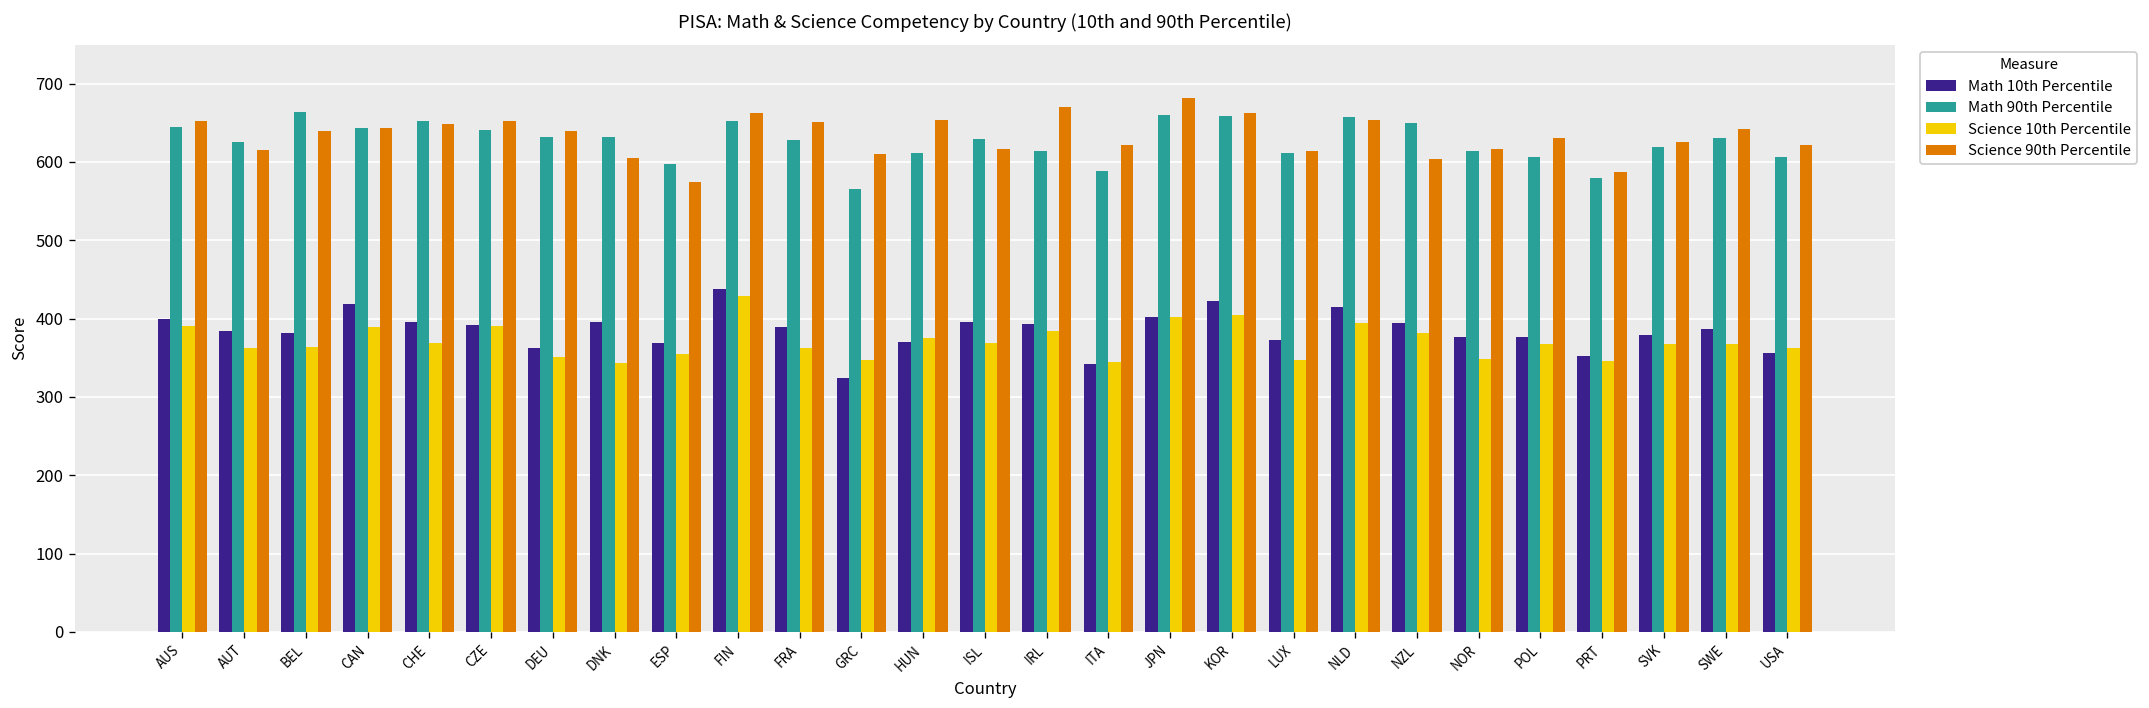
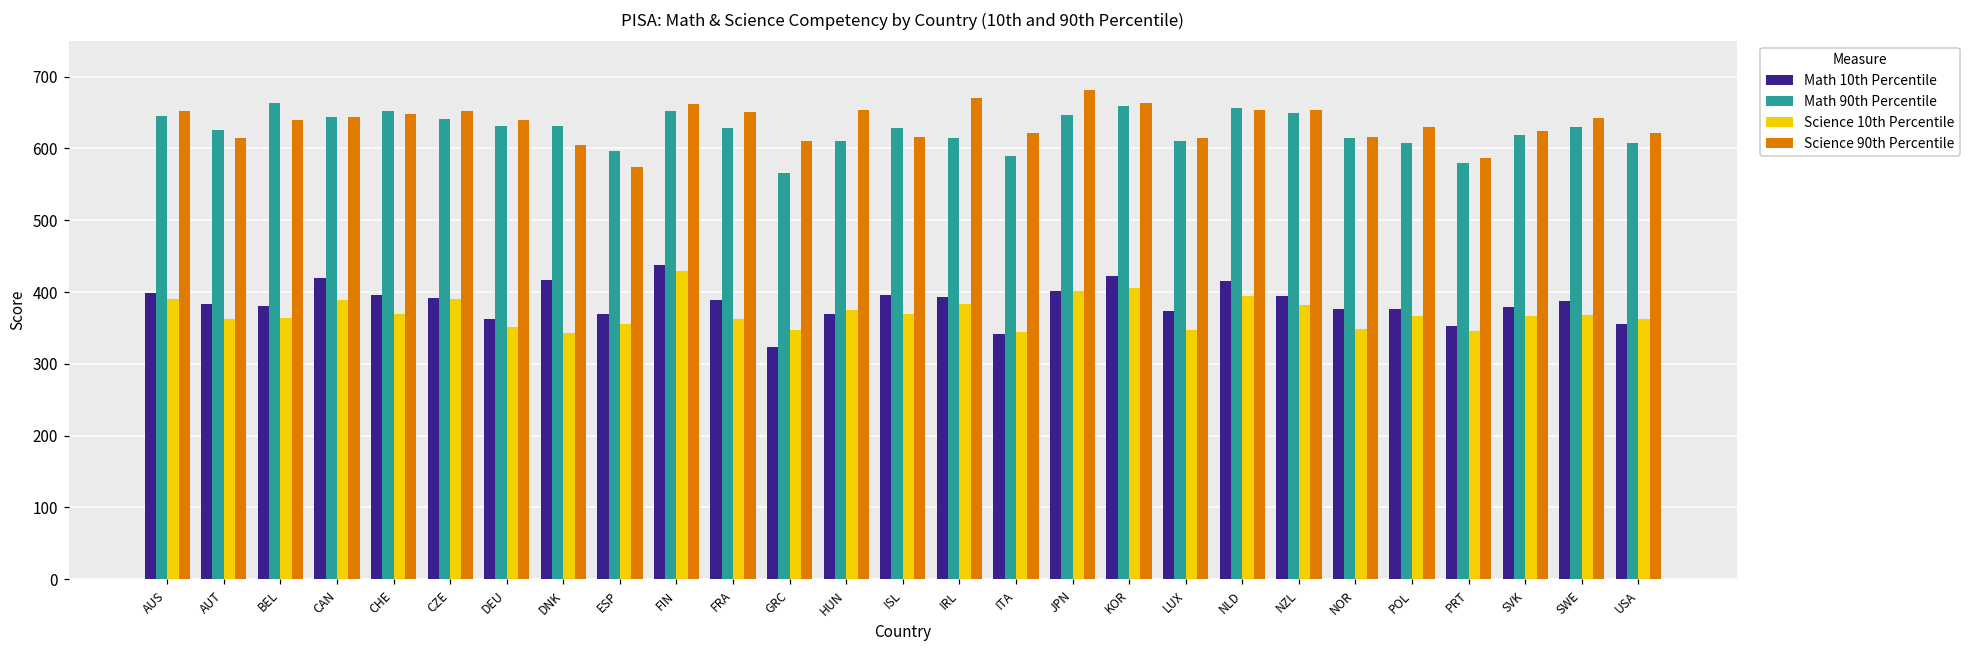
Math 10th Percentile, DNK: 400 -> 420
Math 90th Percentile, JPN: 660 -> 650
Science 90th Percentile, NZL: 600 -> 650
